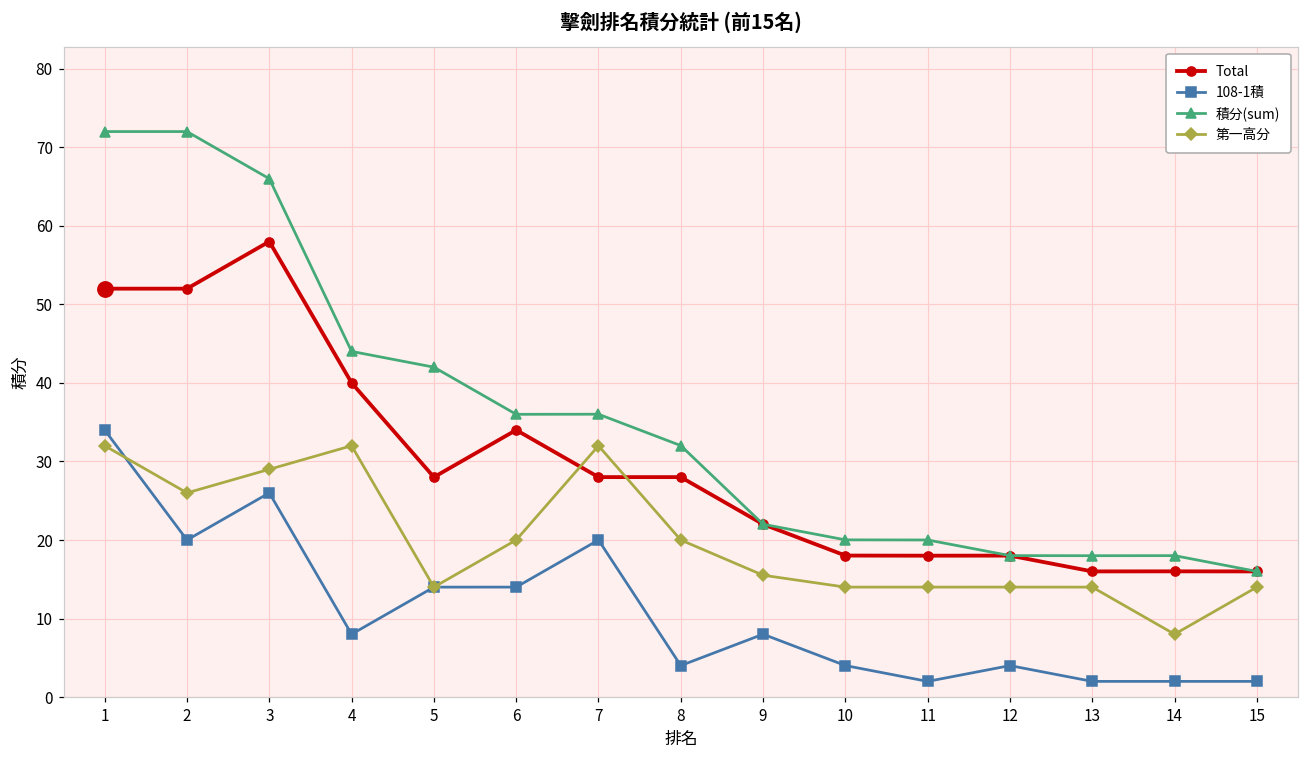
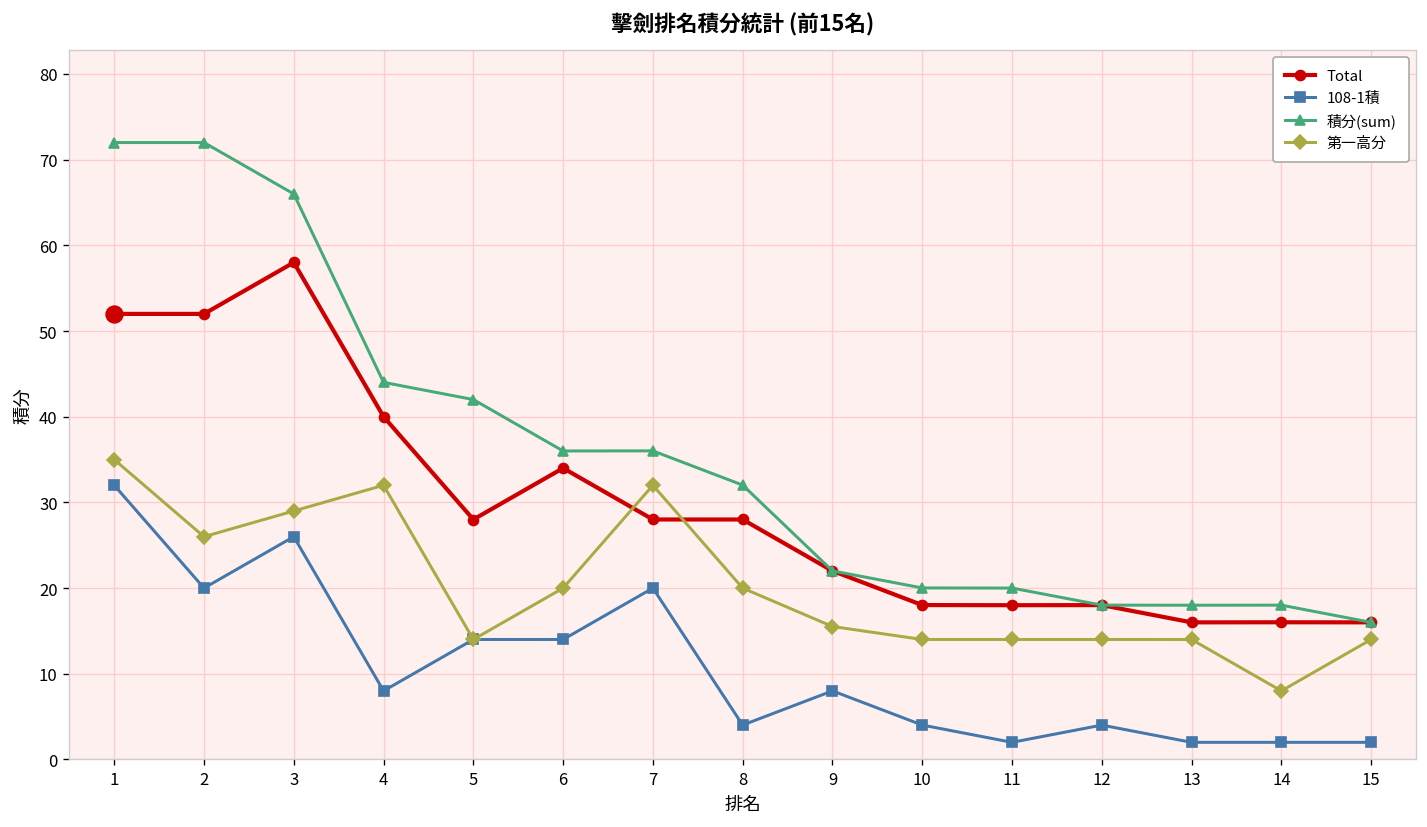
108-1積, 1: 34 -> 32
第一高分, 1: 32 -> 35
